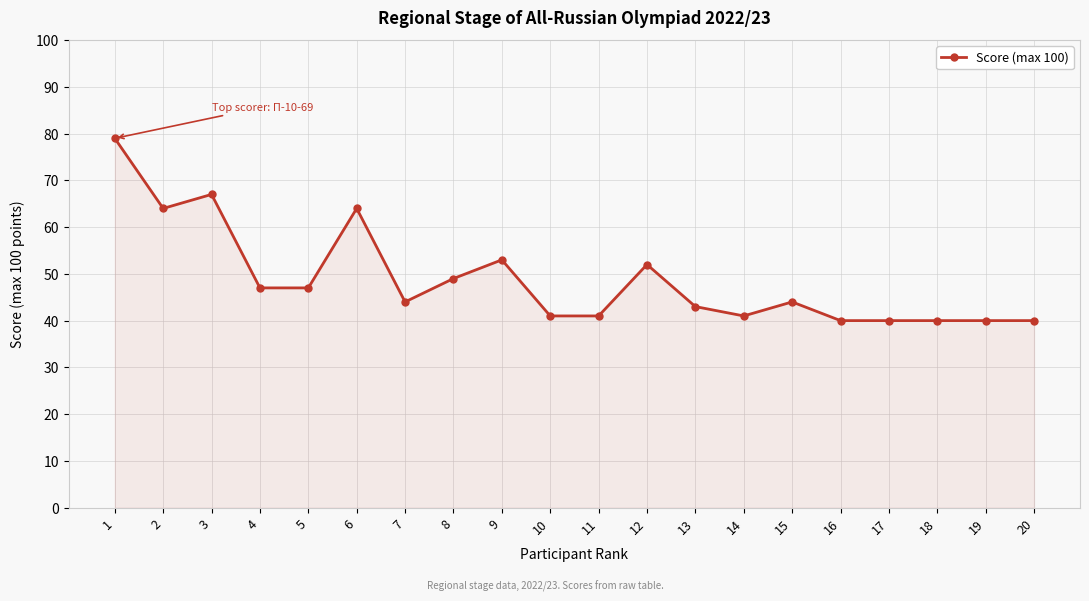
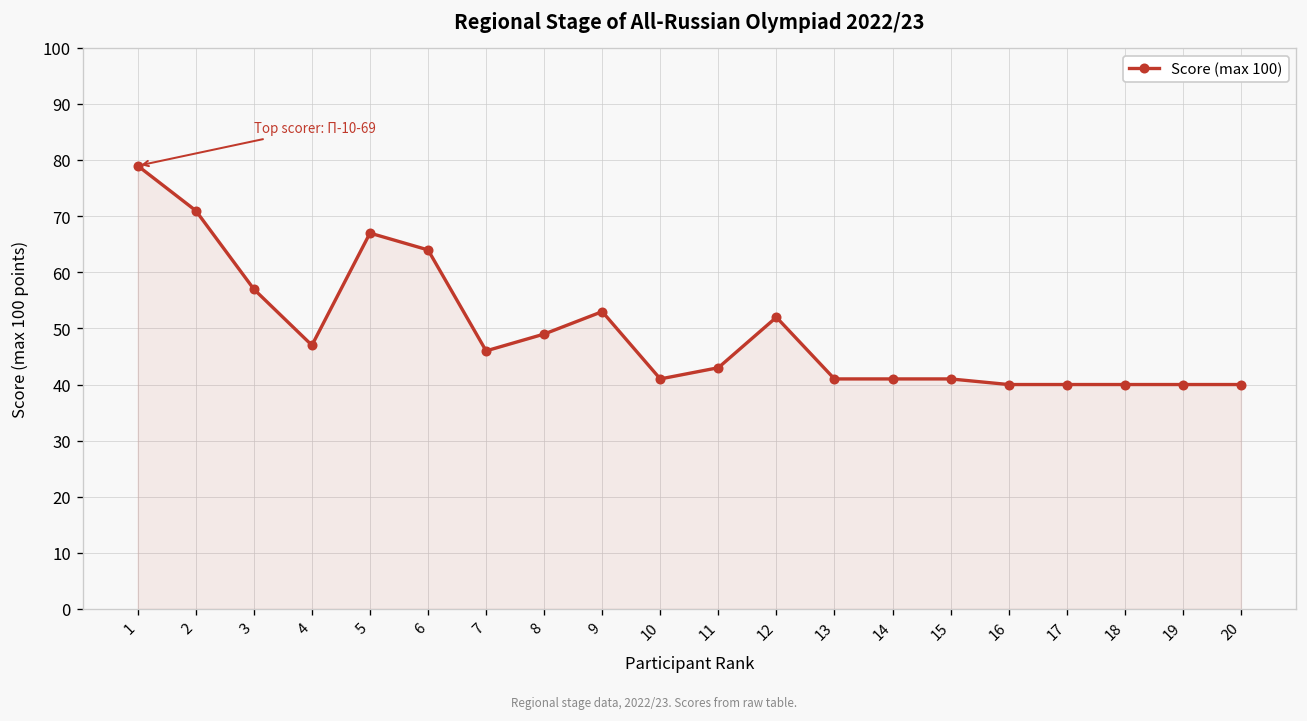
2: 64 -> 71
3: 67 -> 57
5: 47 -> 67
7: 44 -> 46
11: 41 -> 43
13: 43 -> 41
15: 44 -> 41
